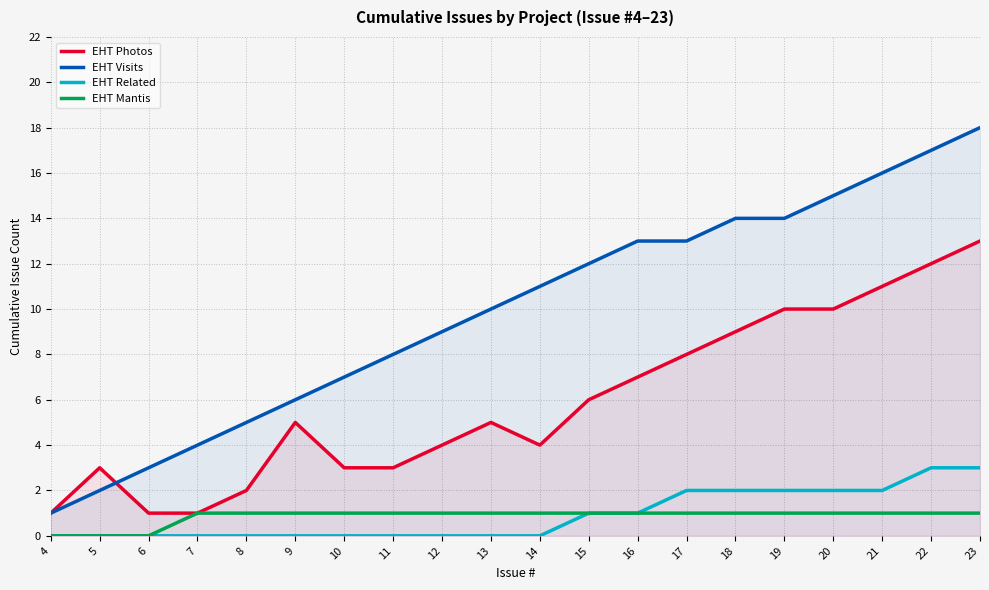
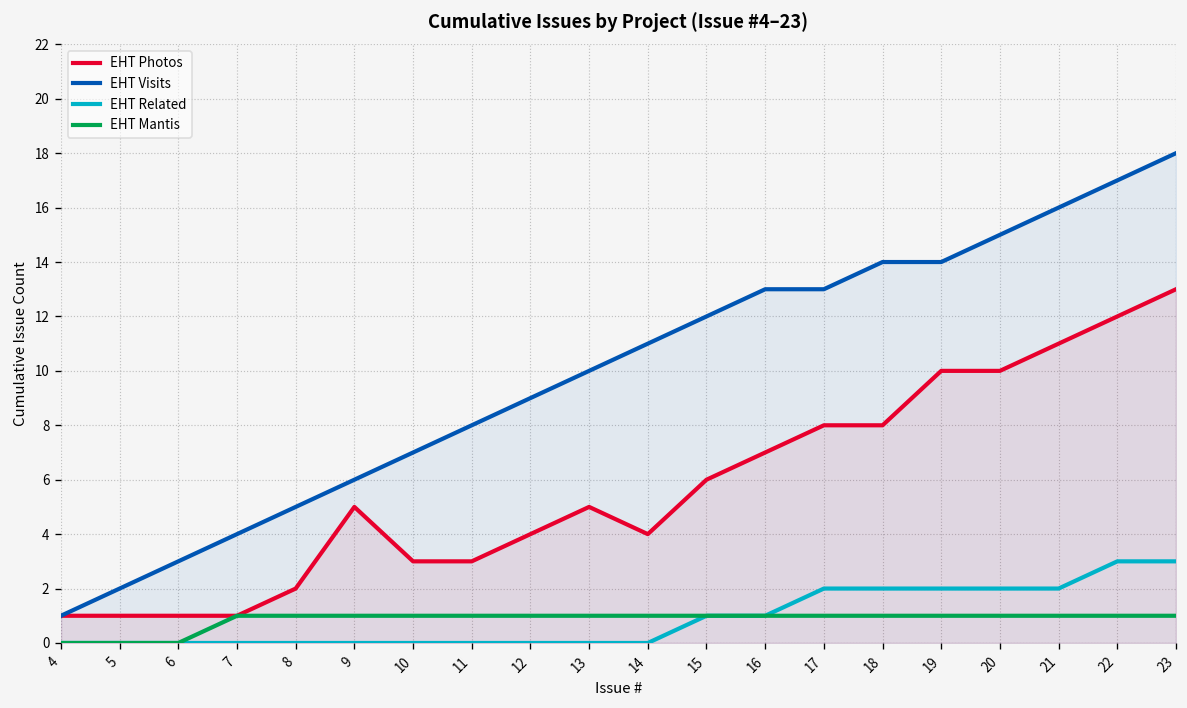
EHT Photos, 5: 3 -> 1
EHT Photos, 18: 9 -> 8
